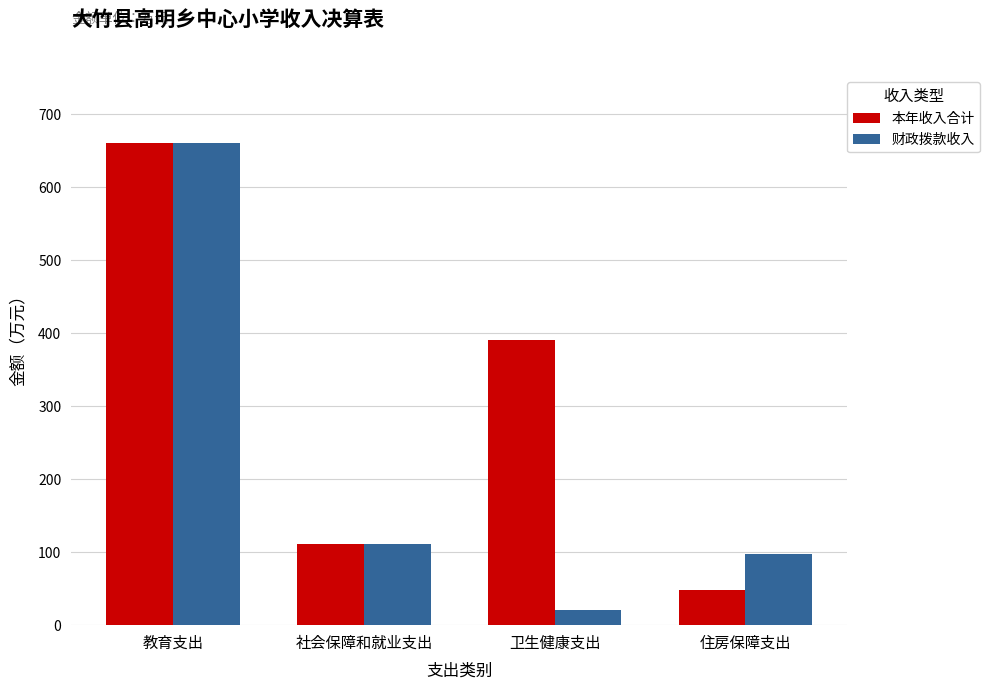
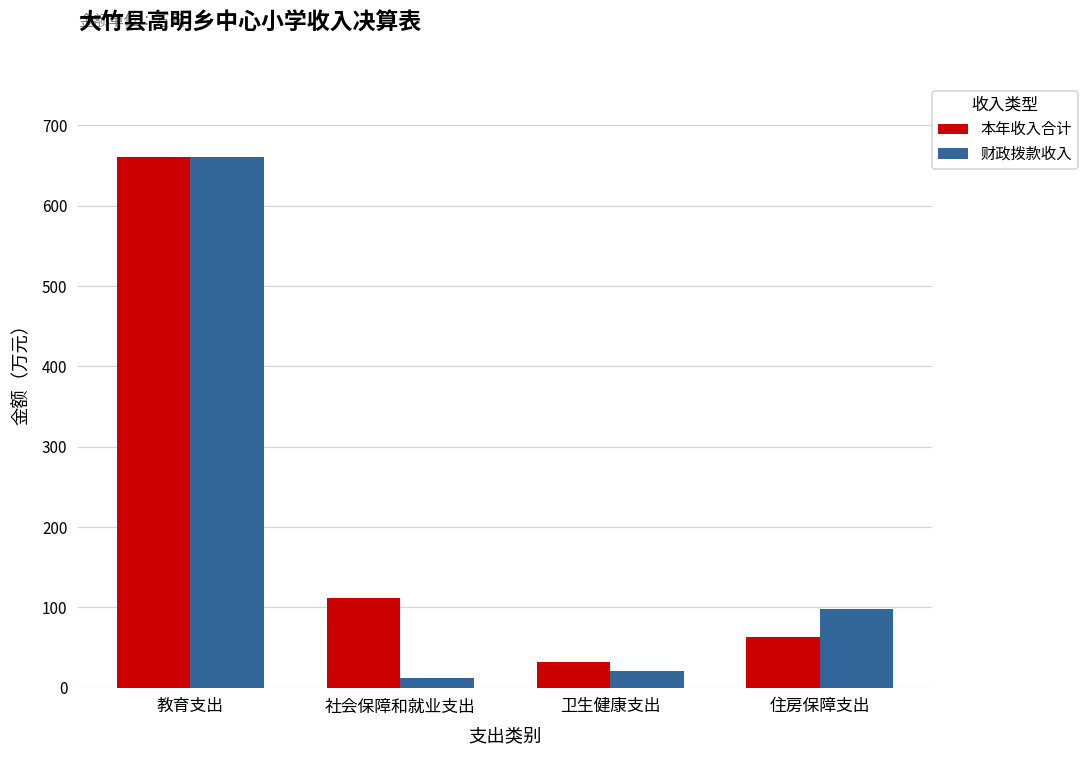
财政拨款收入, 社会保障和就业支出: 110 -> 10
本年收入合计, 卫生健康支出: 390 -> 30
本年收入合计, 住房保障支出: 50 -> 60
